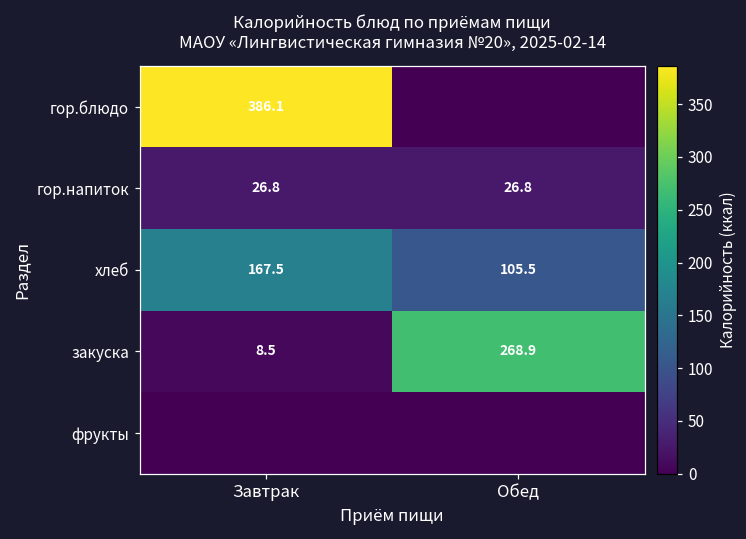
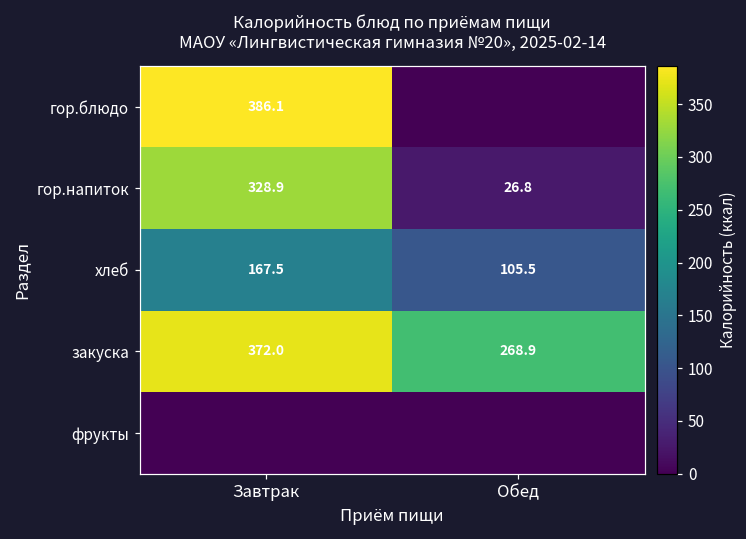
гор.напиток, Завтрак: 26.8 -> 328.9
закуска, Завтрак: 8.5 -> 372.0
